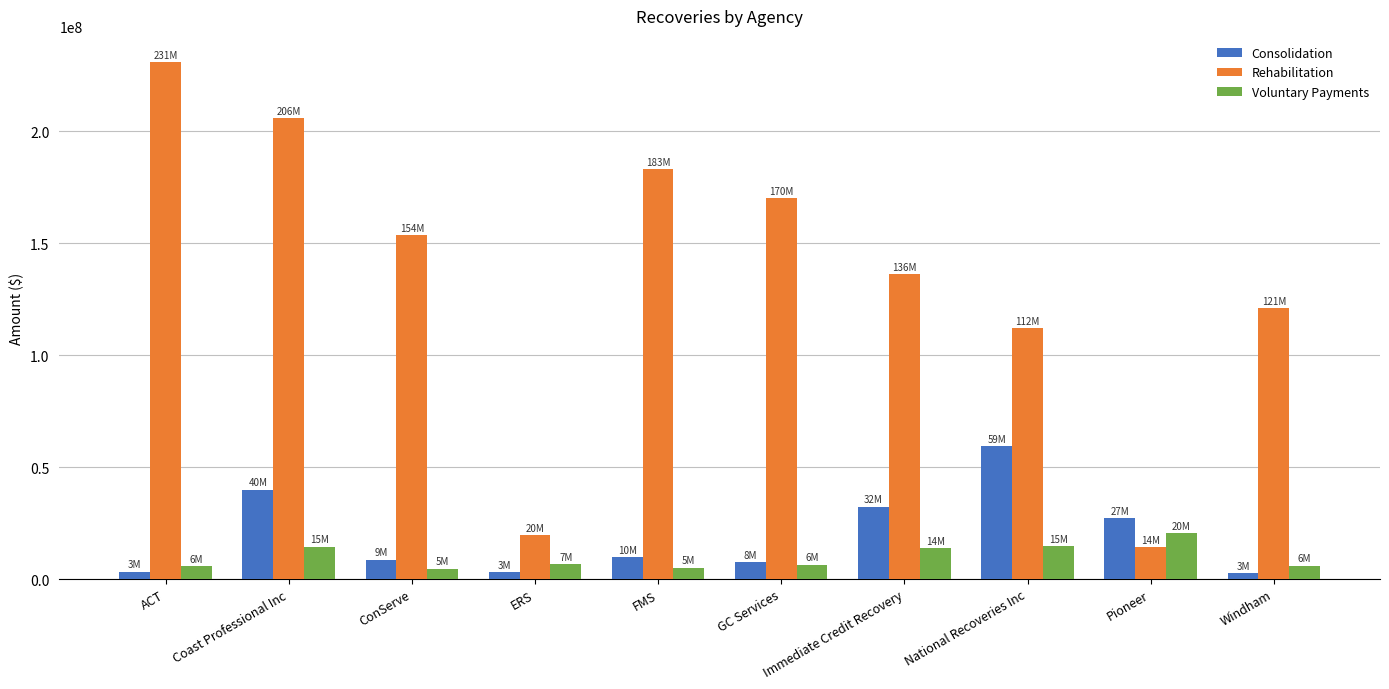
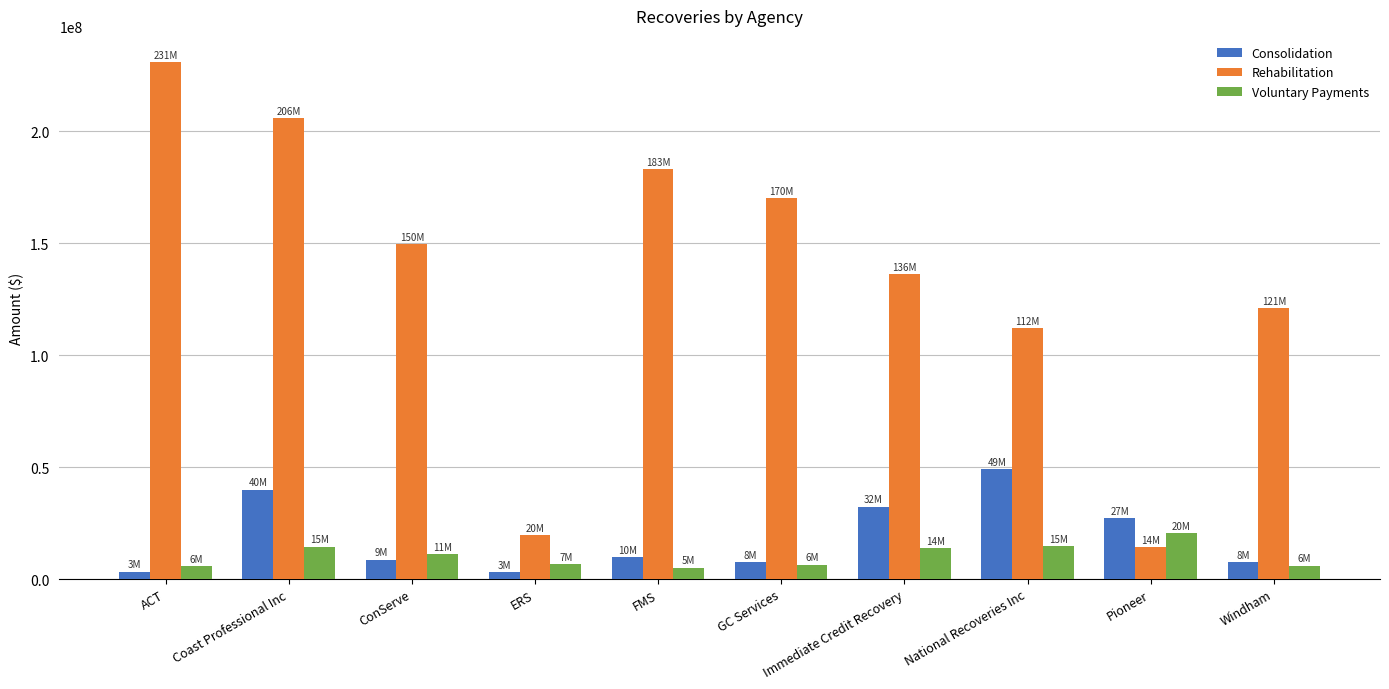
Rehabilitation, ConServe: 154M -> 150M
Voluntary Payments, ConServe: 5M -> 11M
Consolidation, National Recoveries Inc: 59M -> 49M
Consolidation, Windham: 3M -> 8M
